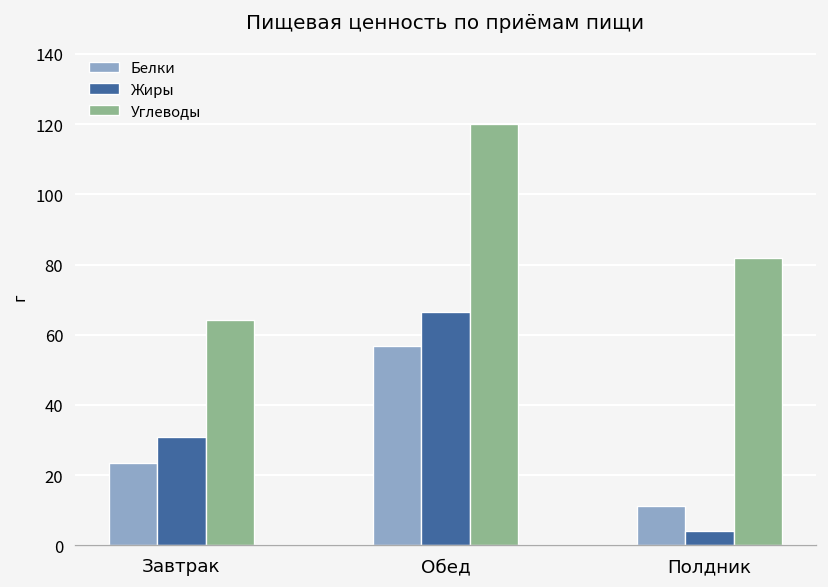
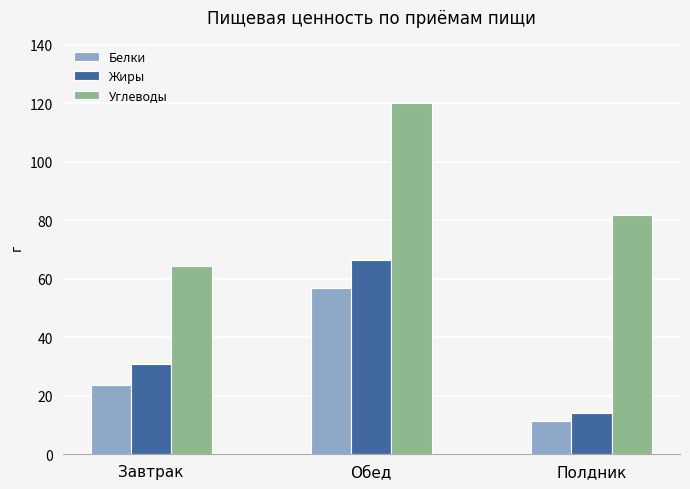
Жиры, Полдник: 4 -> 14
